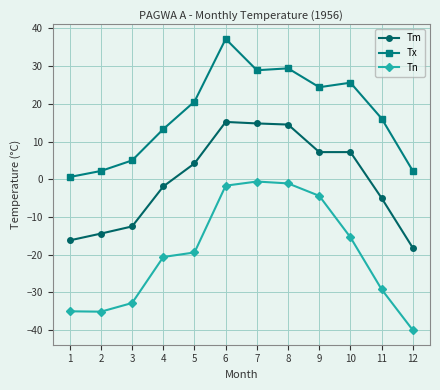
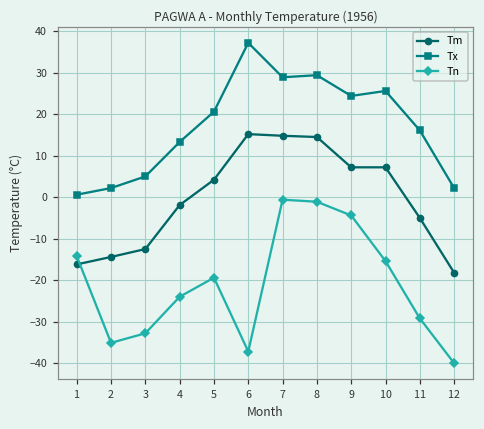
Tn, 1: -35 -> -14
Tn, 4: -21 -> -24
Tn, 6: -2 -> -37
